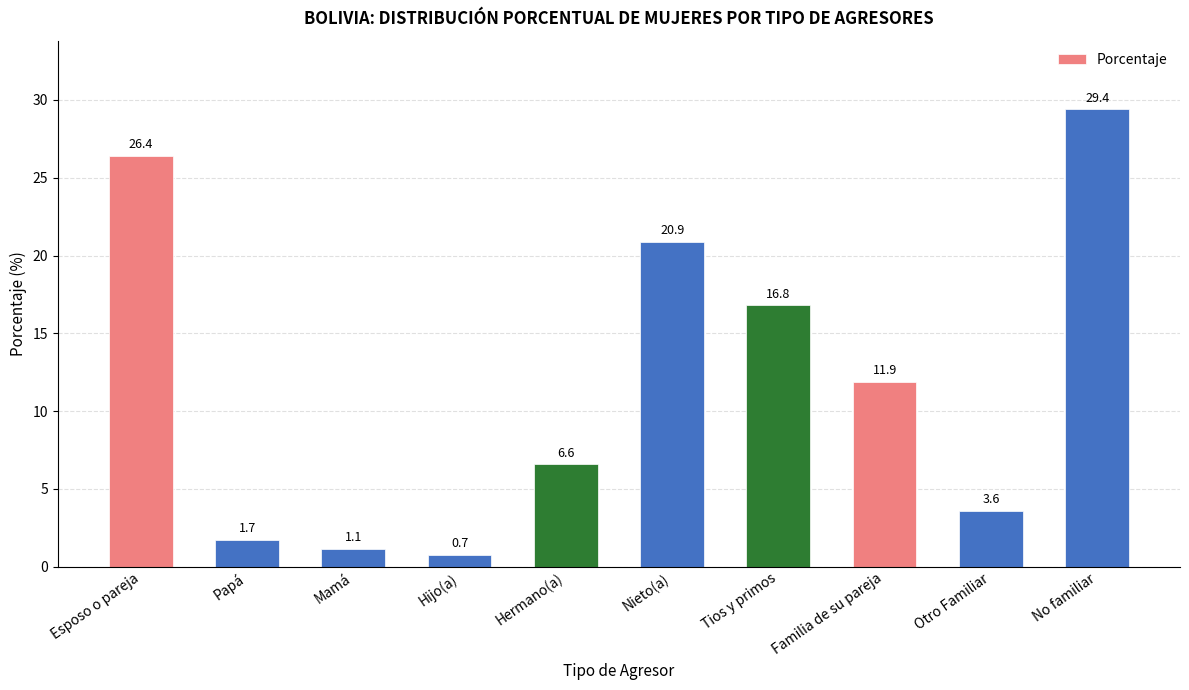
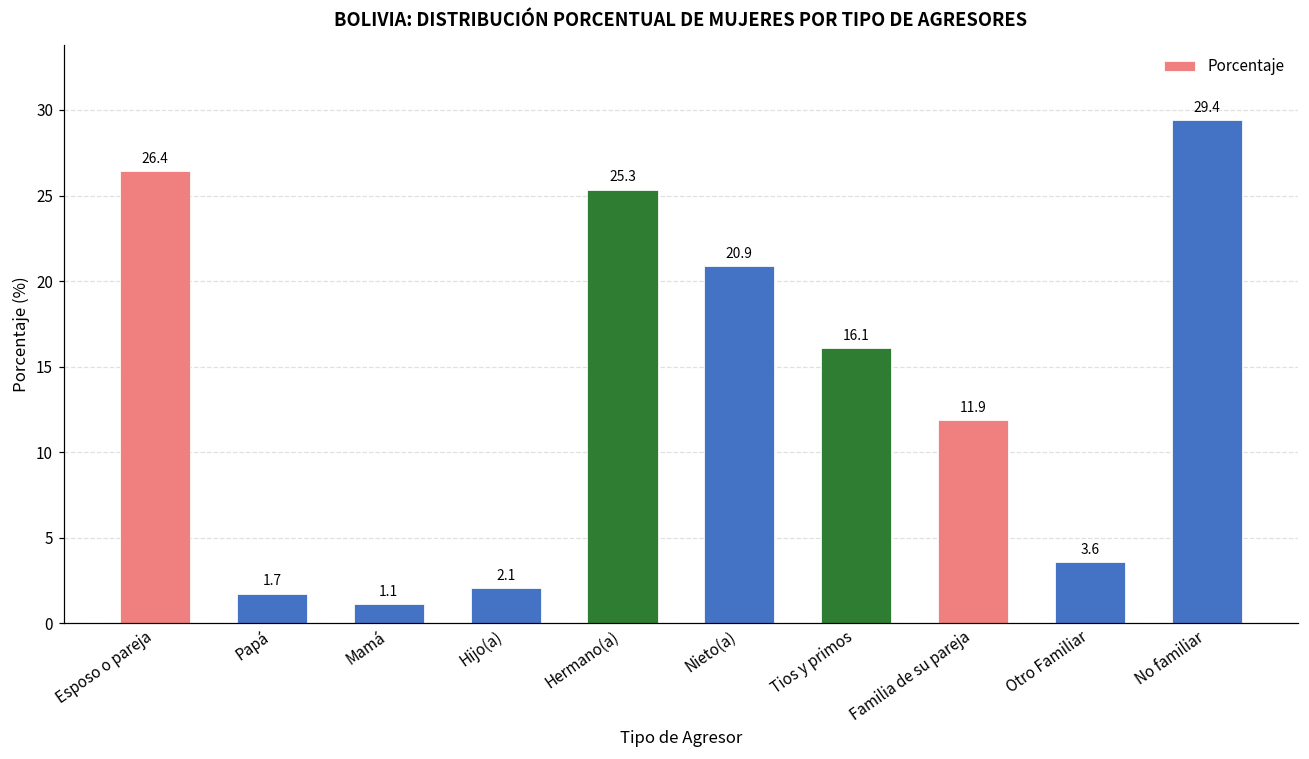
Hijo(a): 0.7 -> 2.1
Hermano(a): 6.6 -> 25.3
Tios y primos: 16.8 -> 16.1
